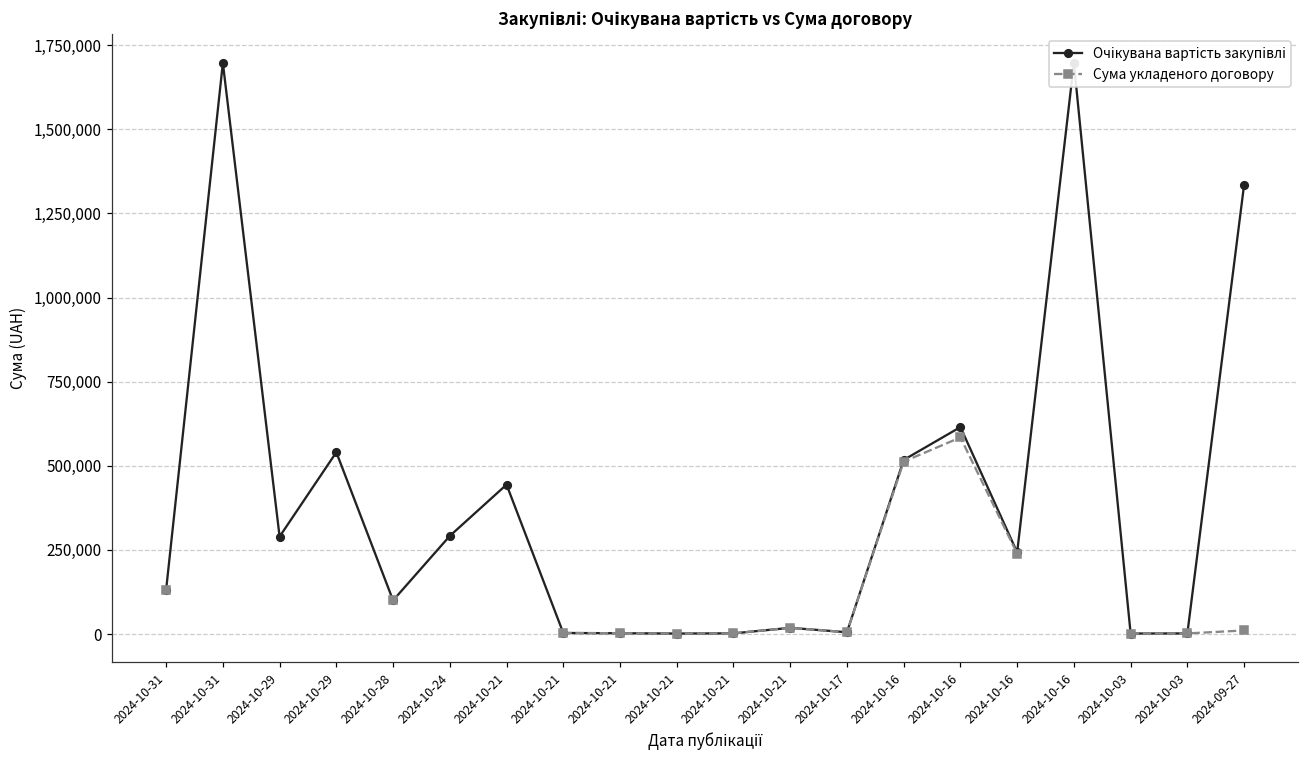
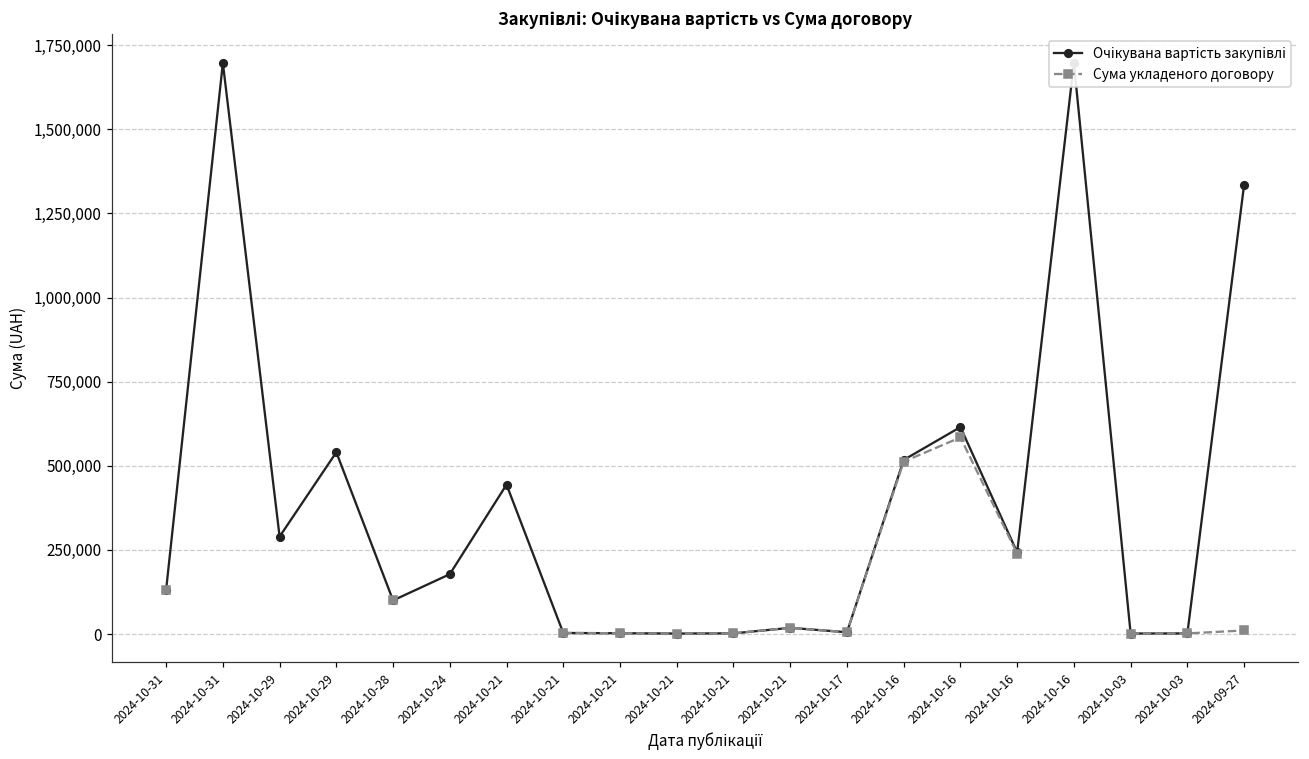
Очікувана вартість закупівлі, 2024-10-24: 290,000 -> 180,000
